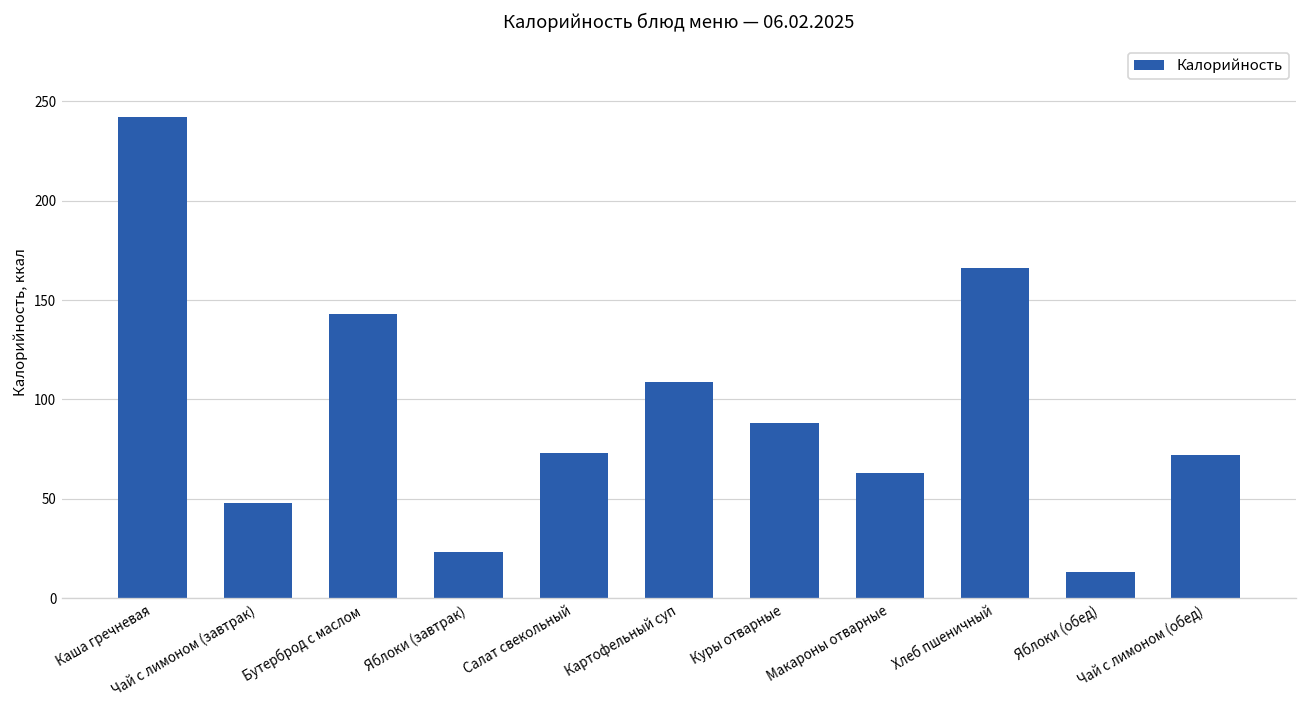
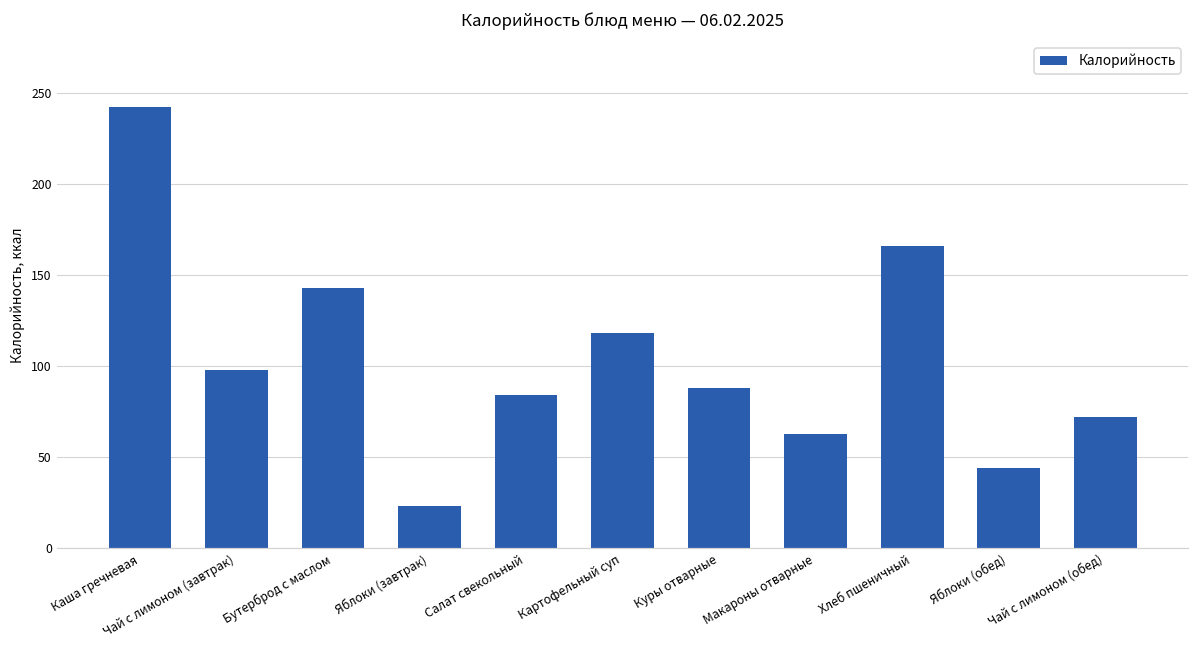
Чай с лимоном (завтрак): 48 -> 98
Салат свекольный: 73 -> 84
Картофельный суп: 109 -> 118
Яблоки (обед): 13 -> 44
